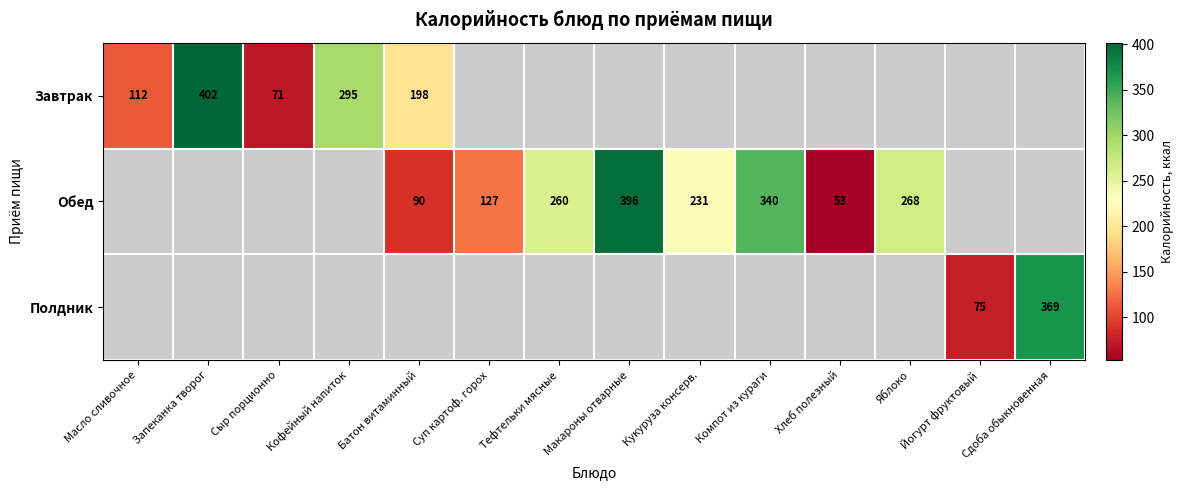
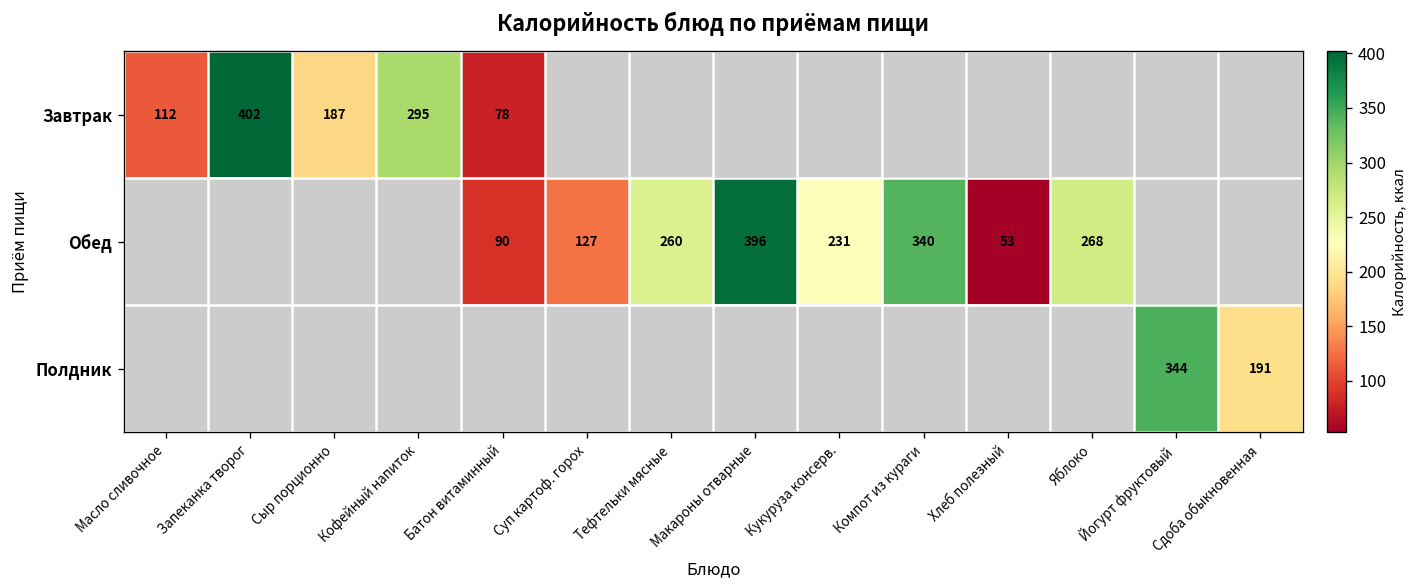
Завтрак, Сыр порционно: 71 -> 187
Завтрак, Батон витаминный: 198 -> 78
Полдник, Йогурт фруктовый: 75 -> 344
Полдник, Сдоба обыкновенная: 369 -> 191
